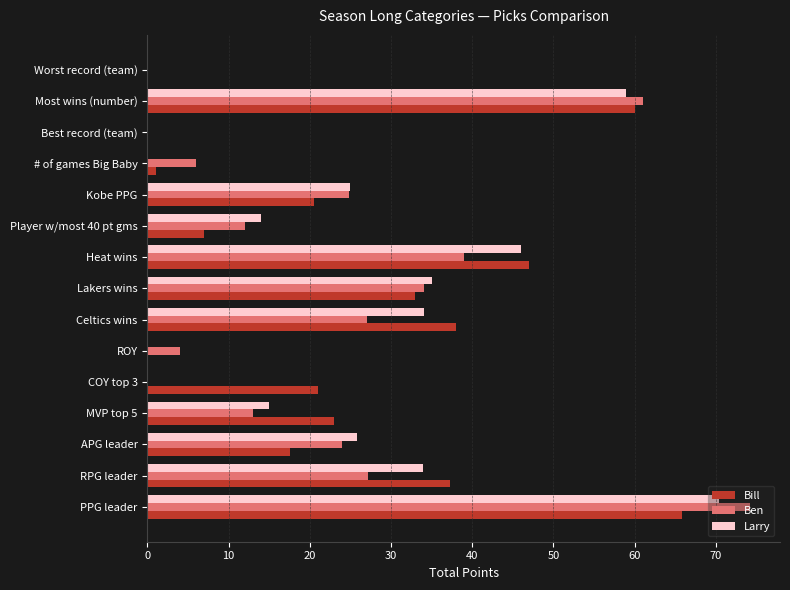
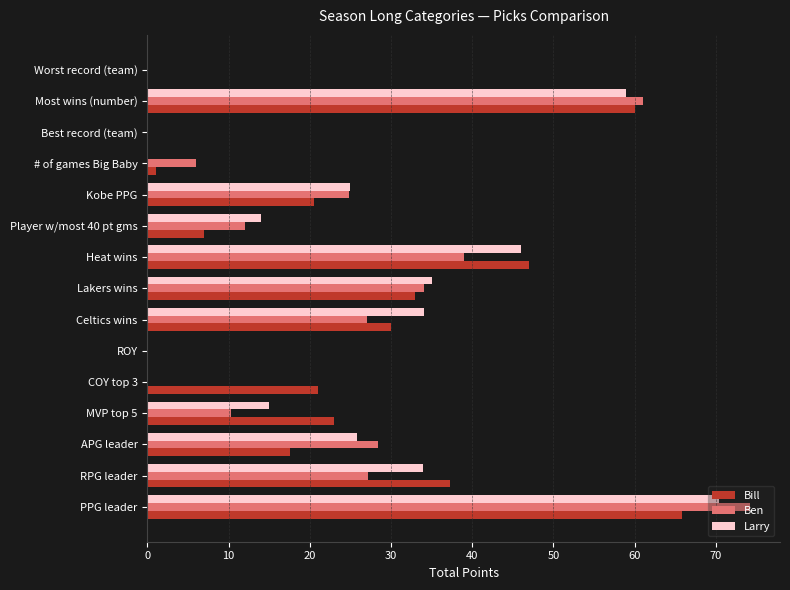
Bill, Celtics wins: 38 -> 30
Ben, ROY: 4 -> 0
Ben, MVP top 5: 13 -> 10
Ben, APG leader: 24 -> 28
